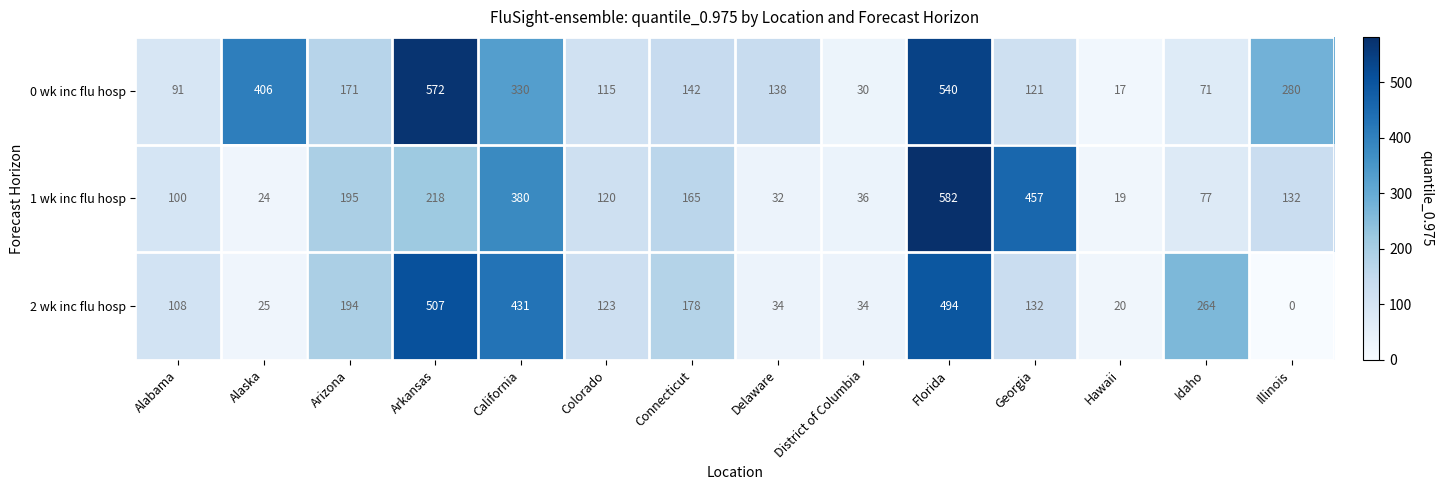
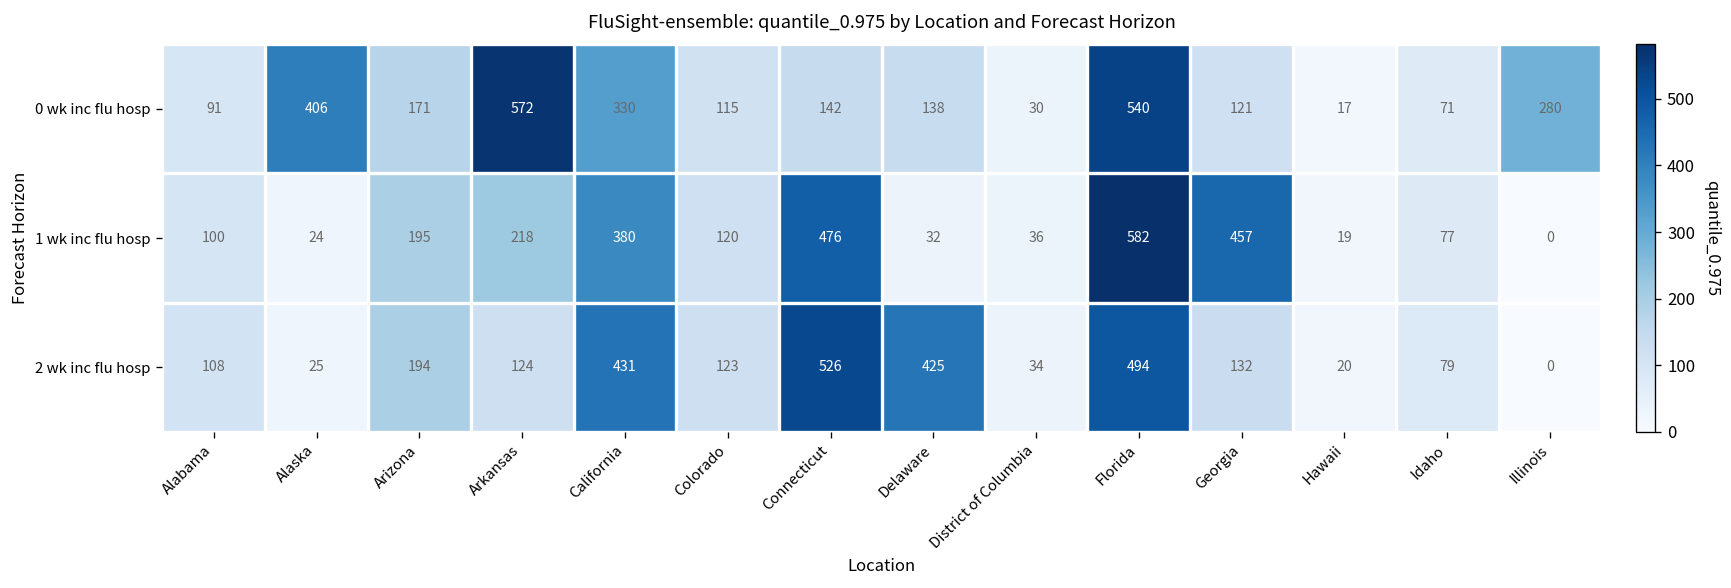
1 wk inc flu hosp, Connecticut: 165 -> 476
1 wk inc flu hosp, Illinois: 132 -> 0
2 wk inc flu hosp, Arkansas: 507 -> 124
2 wk inc flu hosp, Connecticut: 178 -> 526
2 wk inc flu hosp, Delaware: 34 -> 425
2 wk inc flu hosp, Idaho: 264 -> 79
